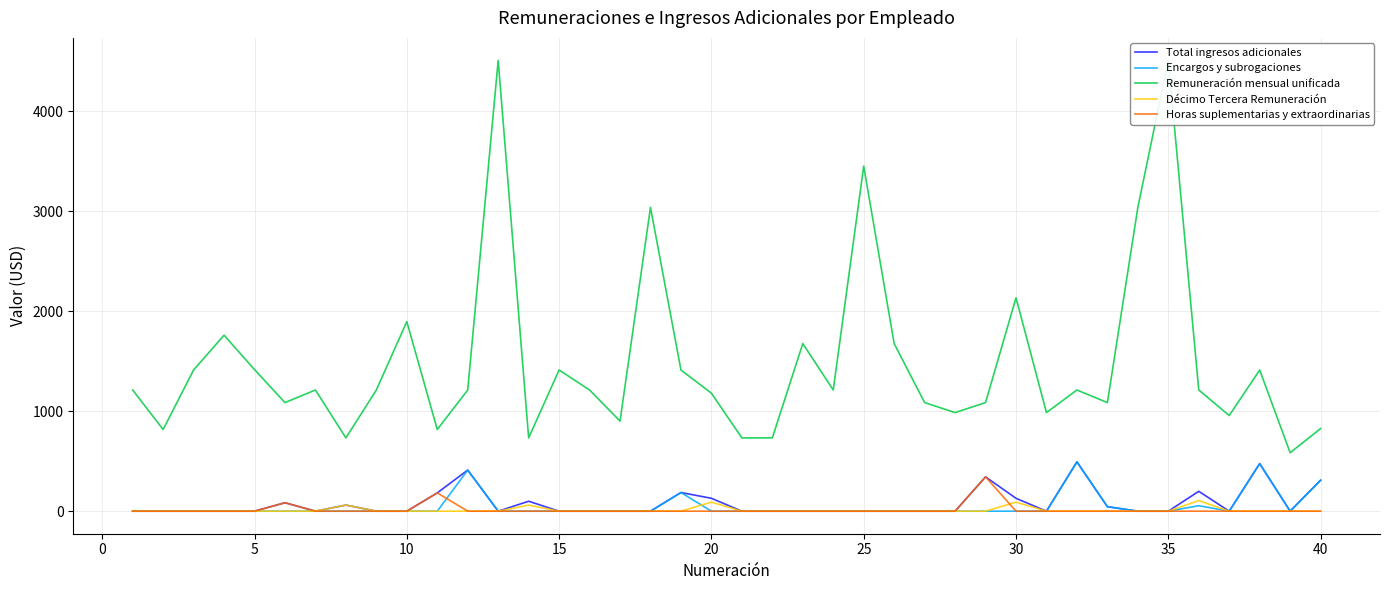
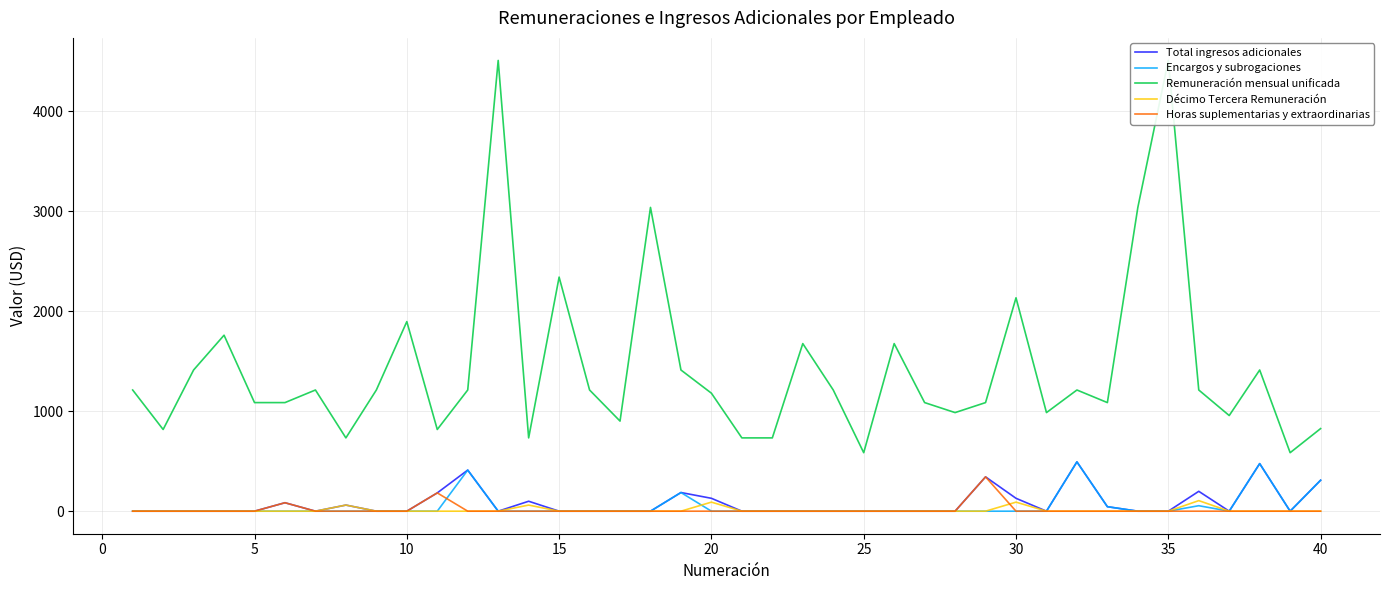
Remuneración mensual unificada, 5: 1400 -> 1100
Remuneración mensual unificada, 15: 1400 -> 2300
Remuneración mensual unificada, 25: 3500 -> 600
